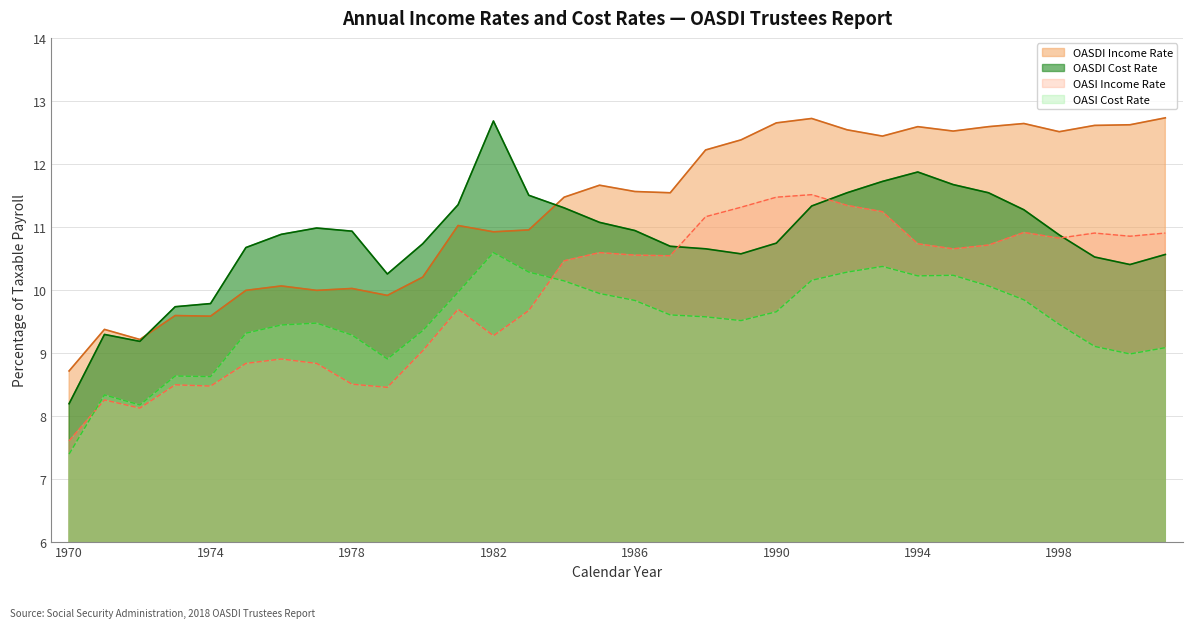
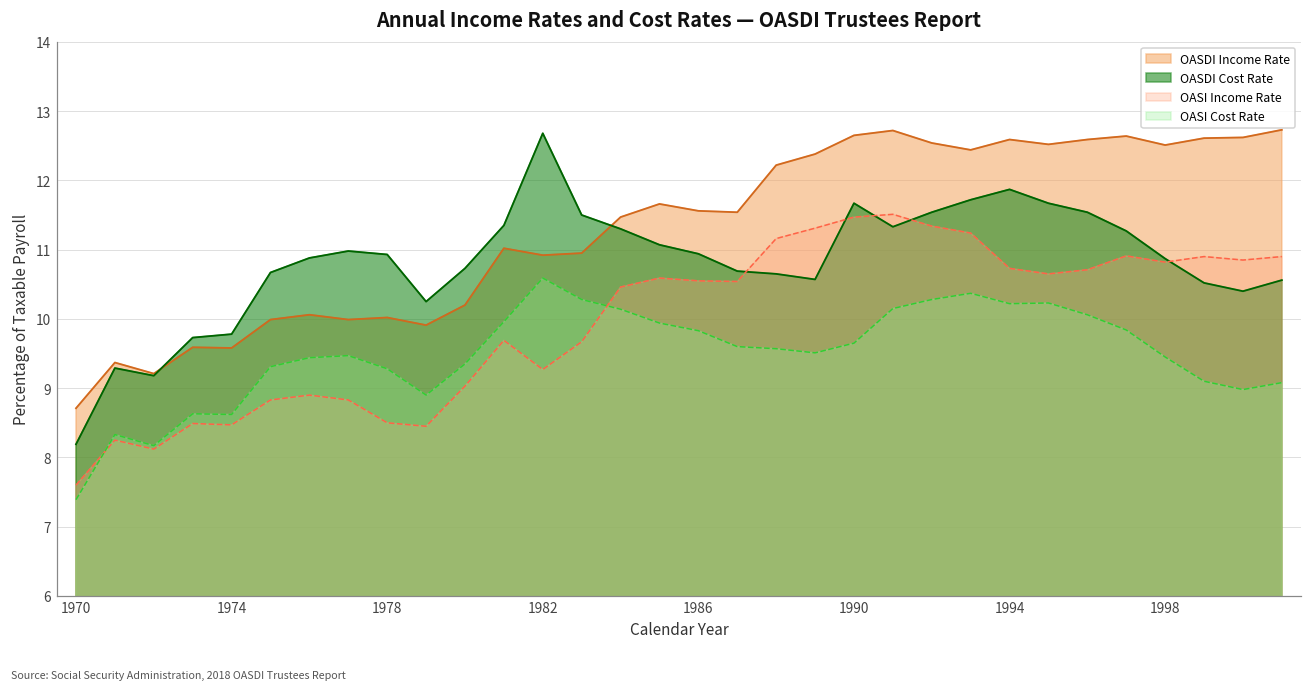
OASDI Cost Rate, 1990: 10.7 -> 11.7
